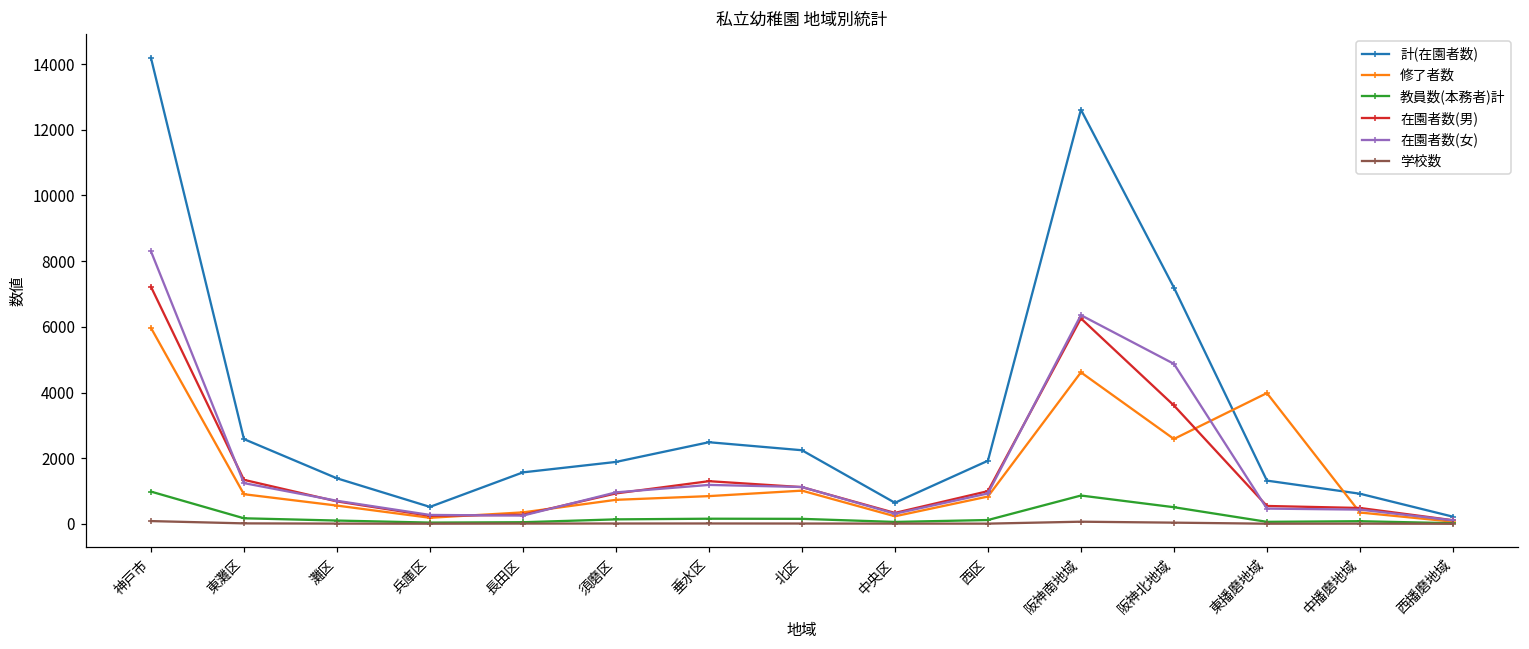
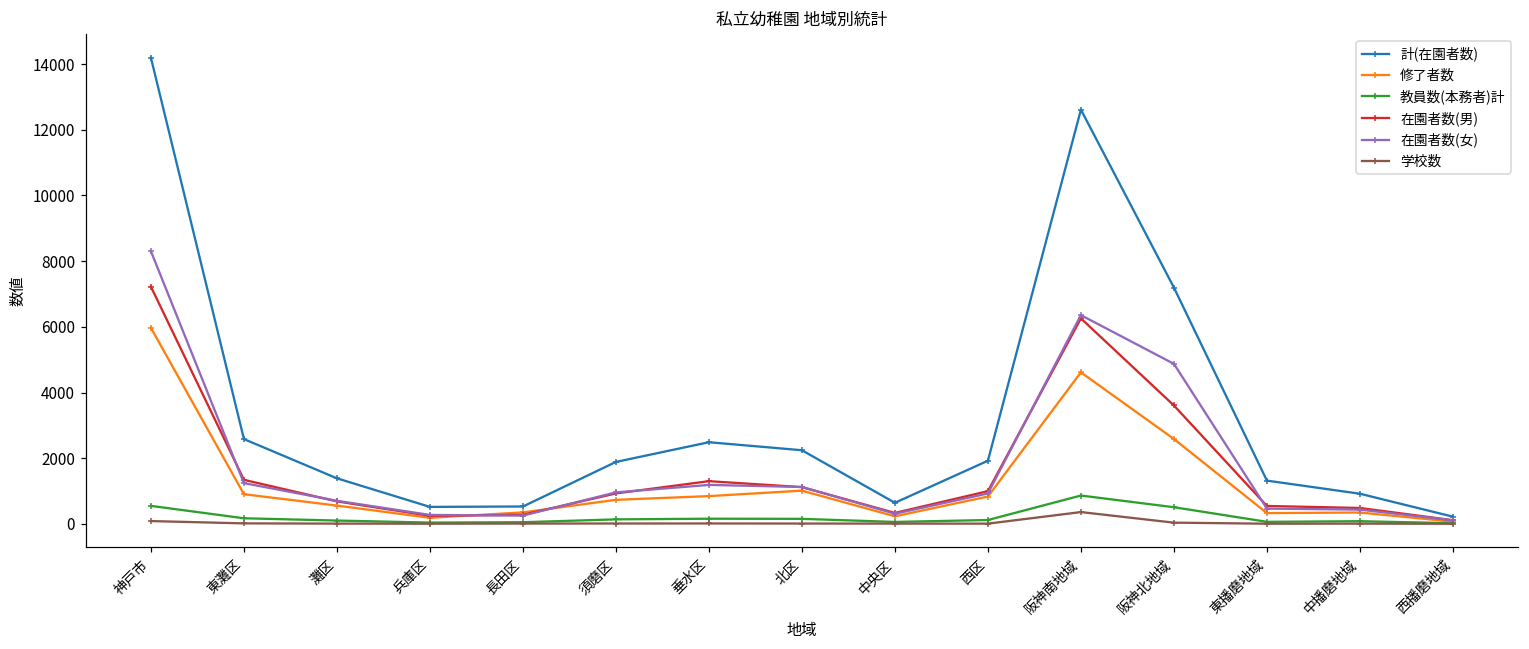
教員数(本務者)計, 神戸市: 1000 -> 500
計(在園者数), 長田区: 1600 -> 500
学校数, 阪神南地域: 100 -> 400
修了者数, 東播磨地域: 4000 -> 300
